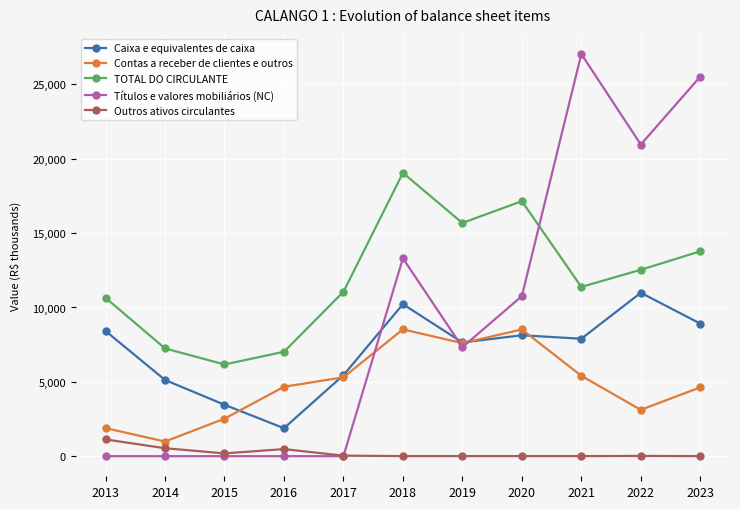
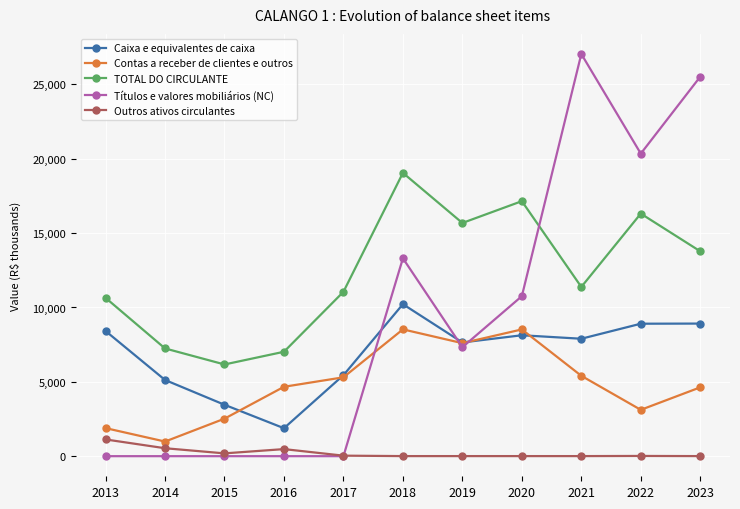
Caixa e equivalentes de caixa, 2022: 11,000 -> 8,900
TOTAL DO CIRCULANTE, 2022: 12,500 -> 16,300
Títulos e valores mobiliários (NC), 2022: 21,000 -> 20,300
